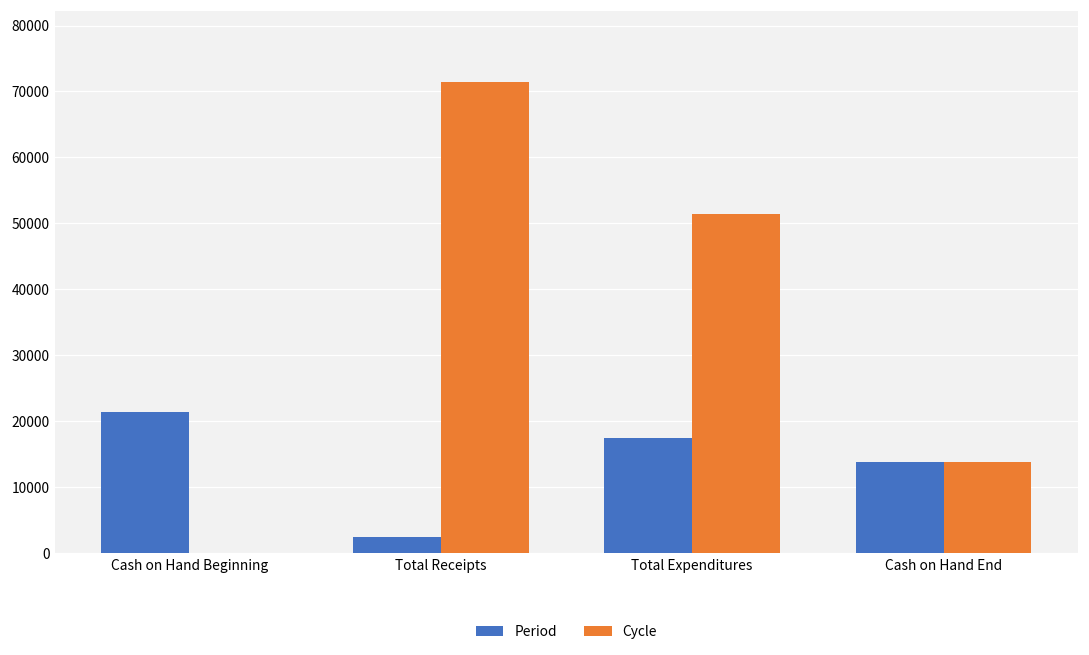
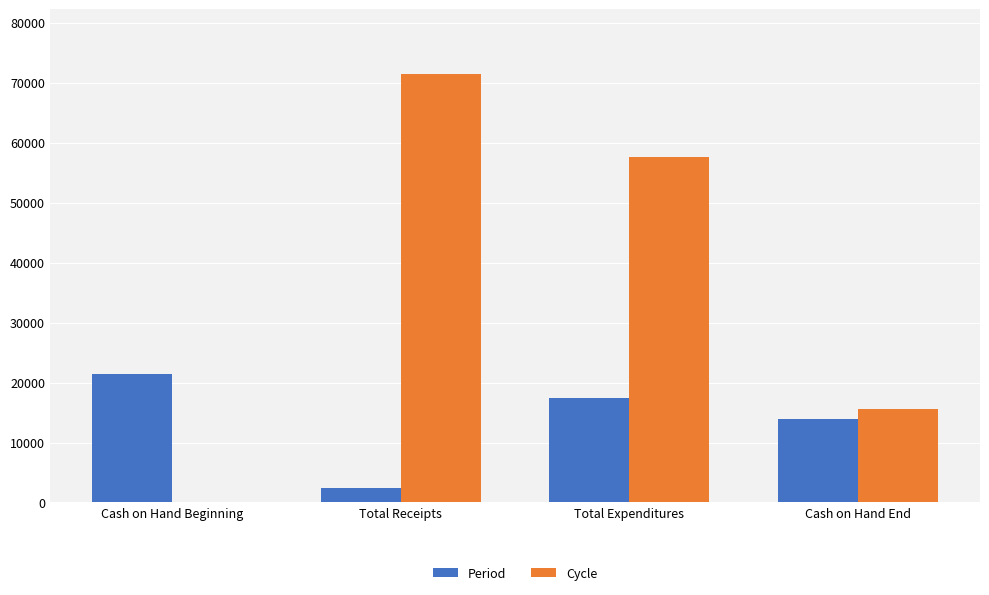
Cycle, Total Expenditures: 51000 -> 58000
Cycle, Cash on Hand End: 14000 -> 16000
